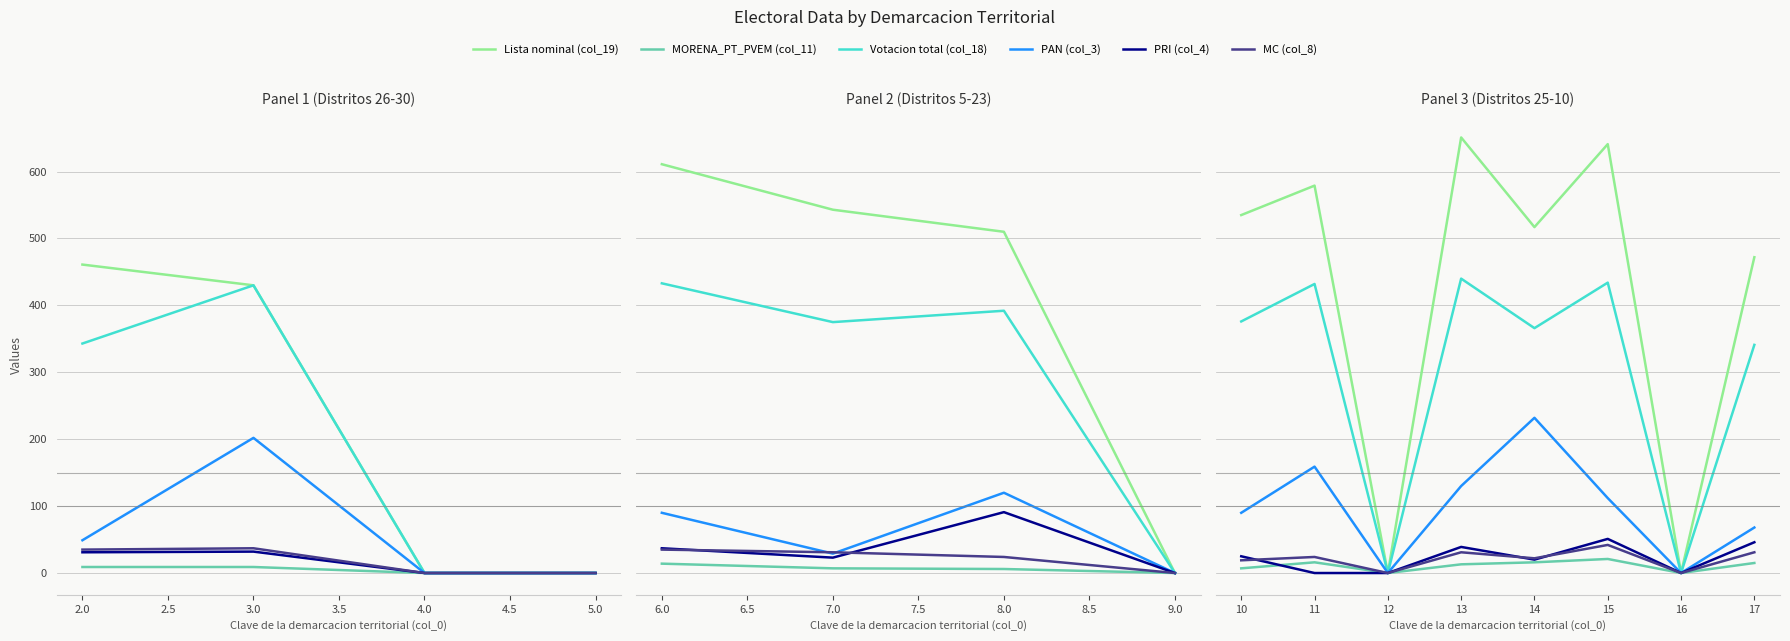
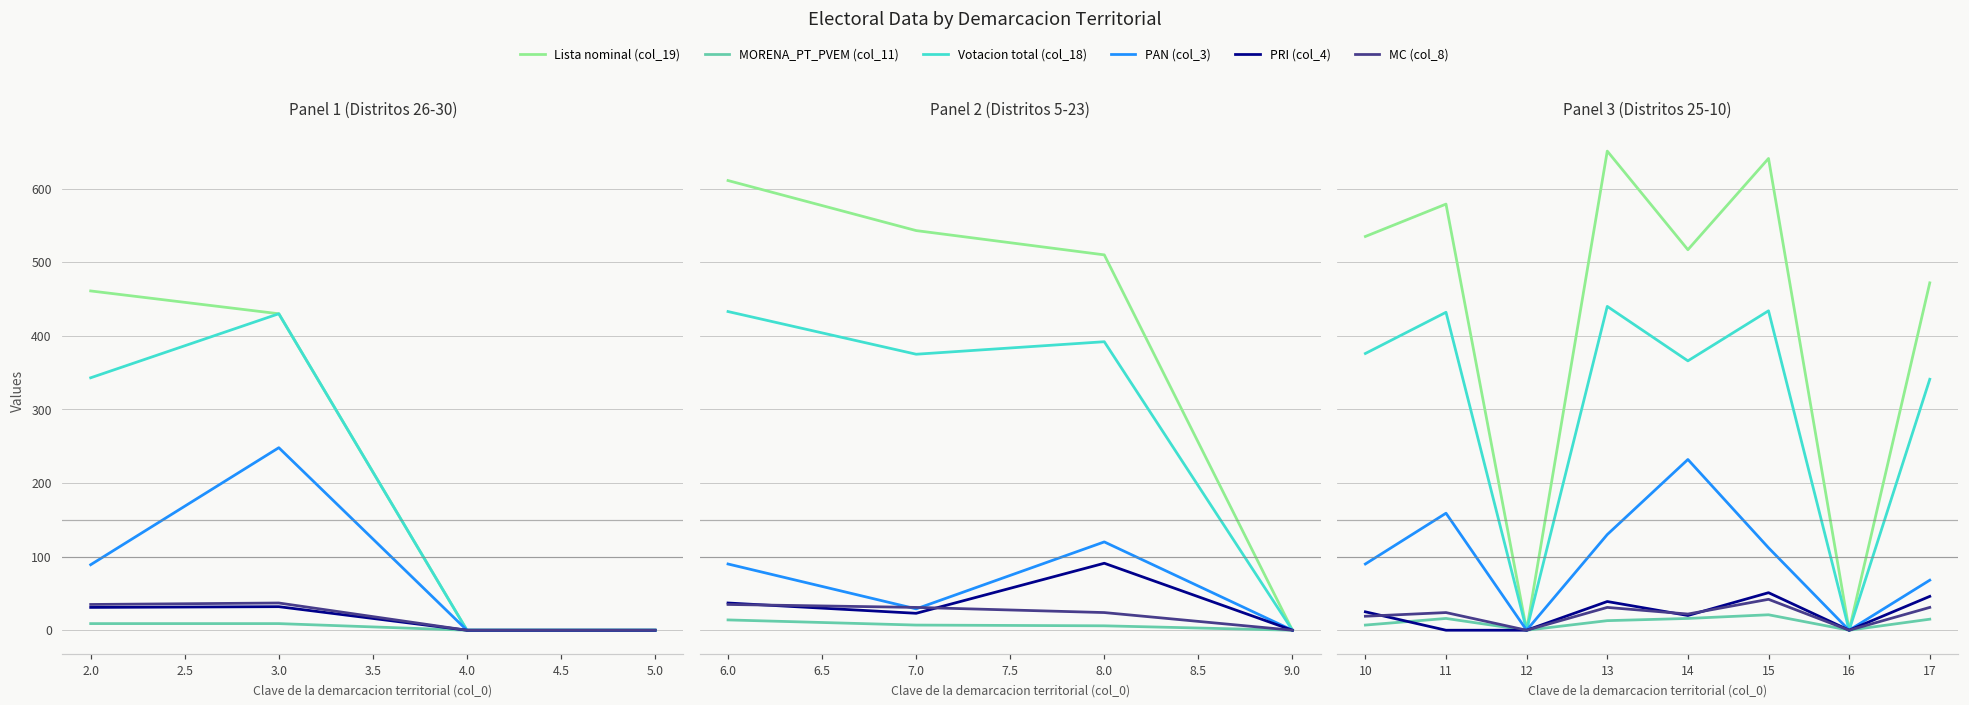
Panel 1 (Distritos 26-30), PAN (col_3), 2.0: 50 -> 90
Panel 1 (Distritos 26-30), PAN (col_3), 3.0: 200 -> 250
